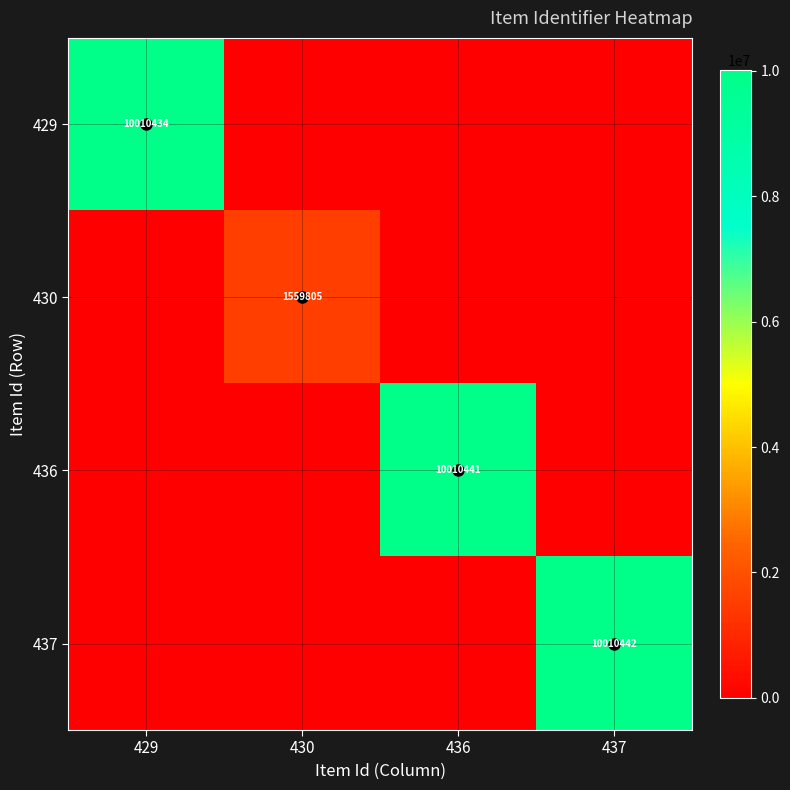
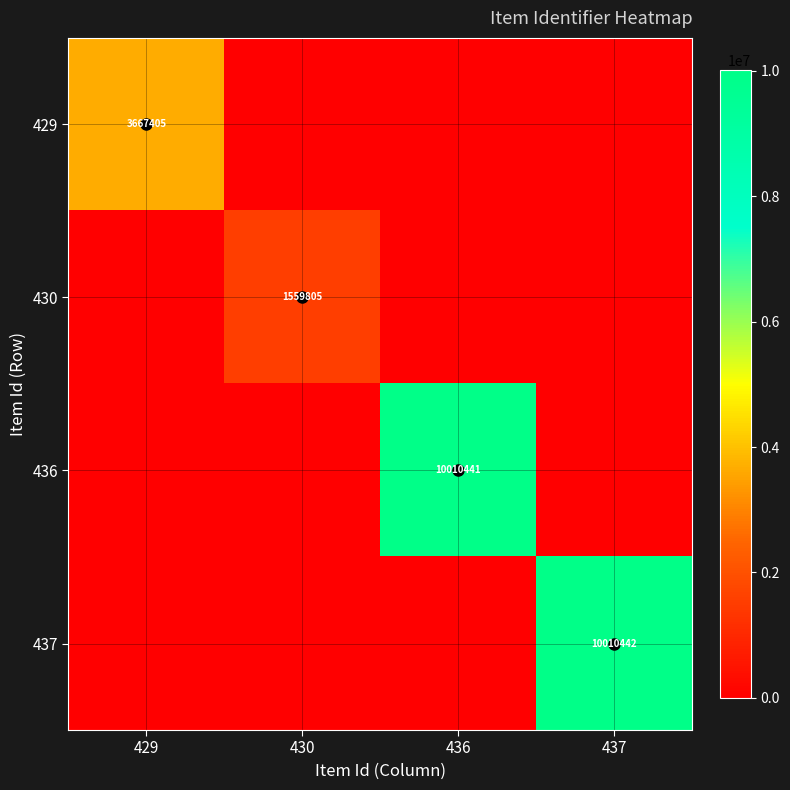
429, 429: 10010434 -> 3667405
